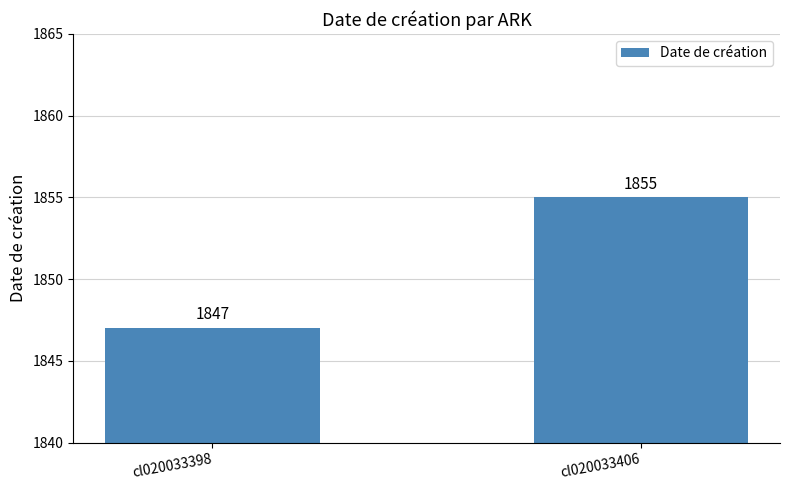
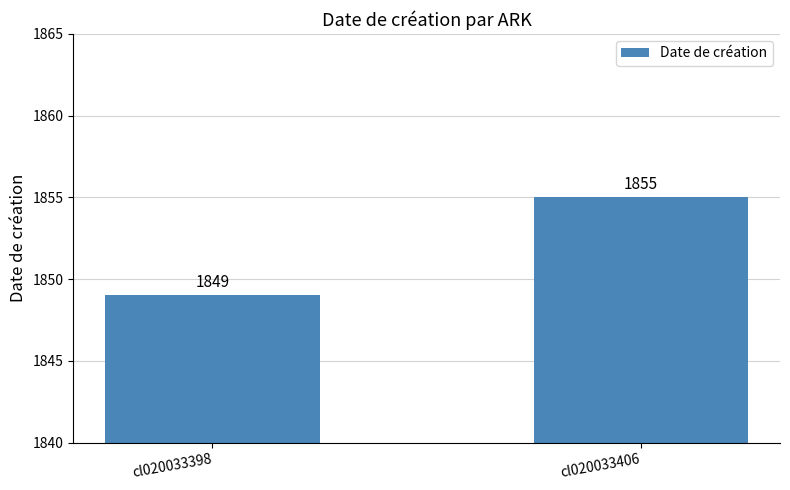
cl020033398: 1847 -> 1849
